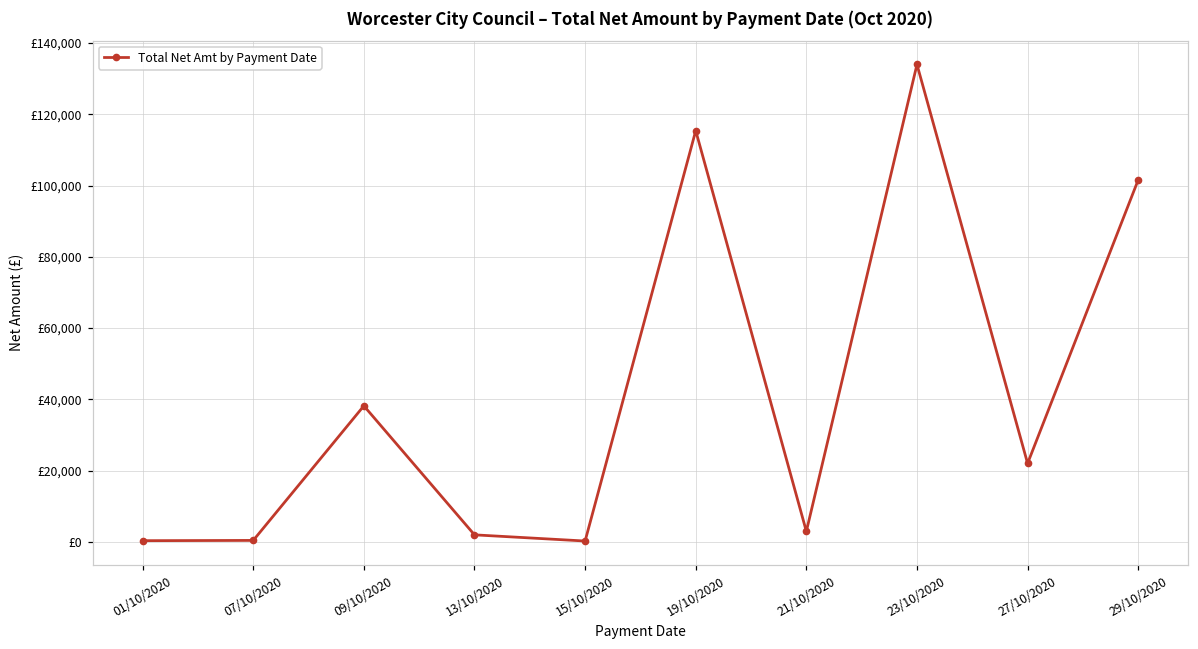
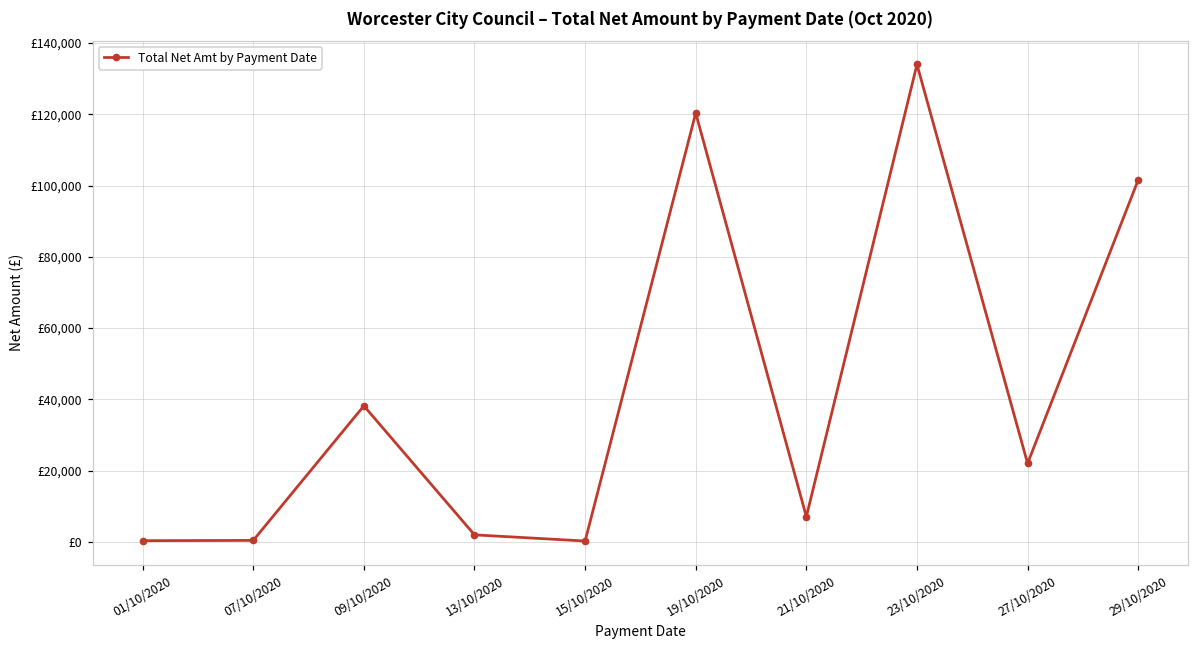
19/10/2020: £115,000 -> £120,000
21/10/2020: £3,000 -> £7,000
